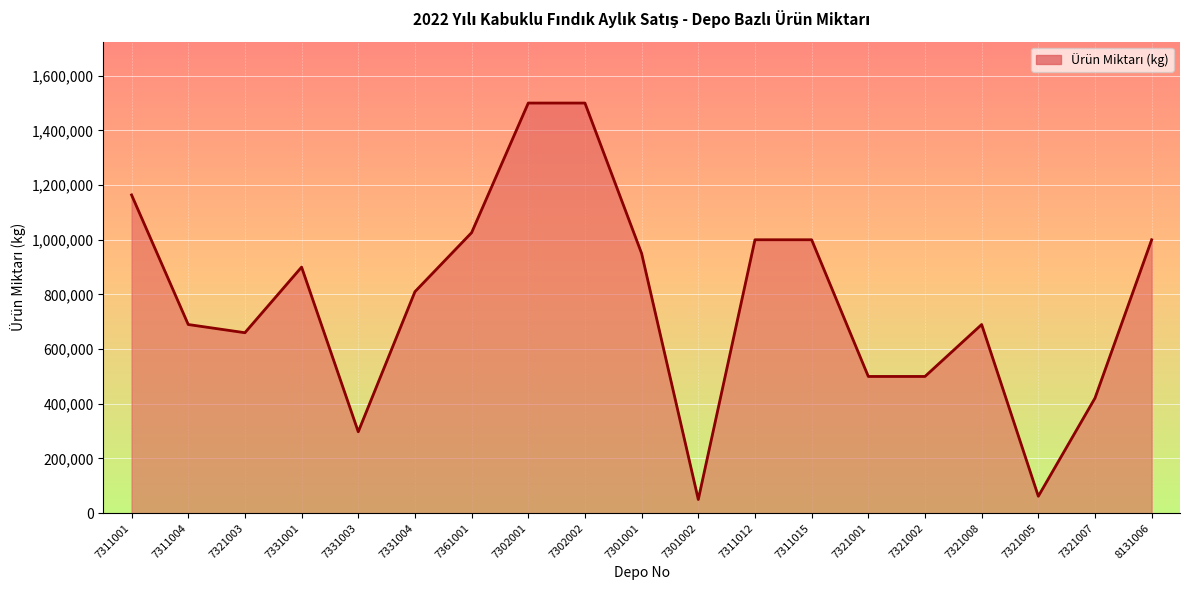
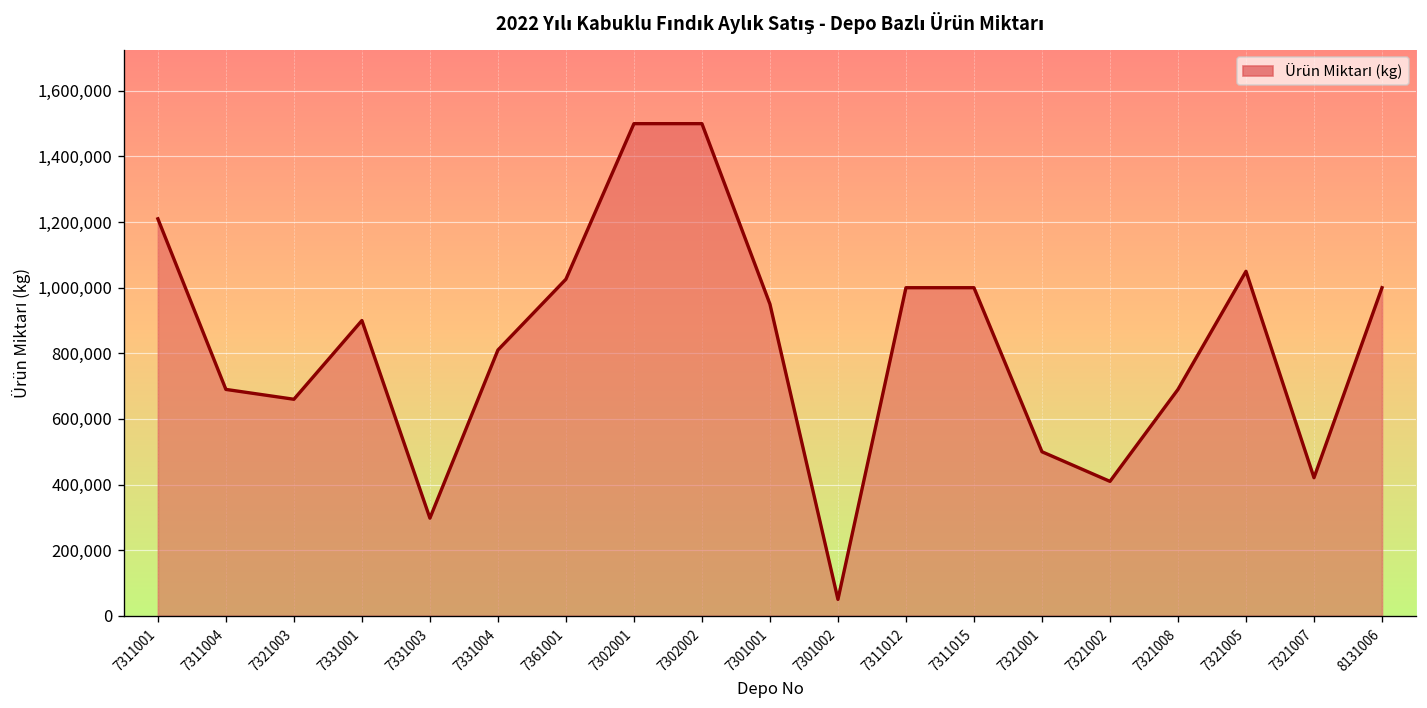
7311001: 1,160,000 -> 1,210,000
7321002: 500,000 -> 410,000
7321005: 60,000 -> 1,050,000
